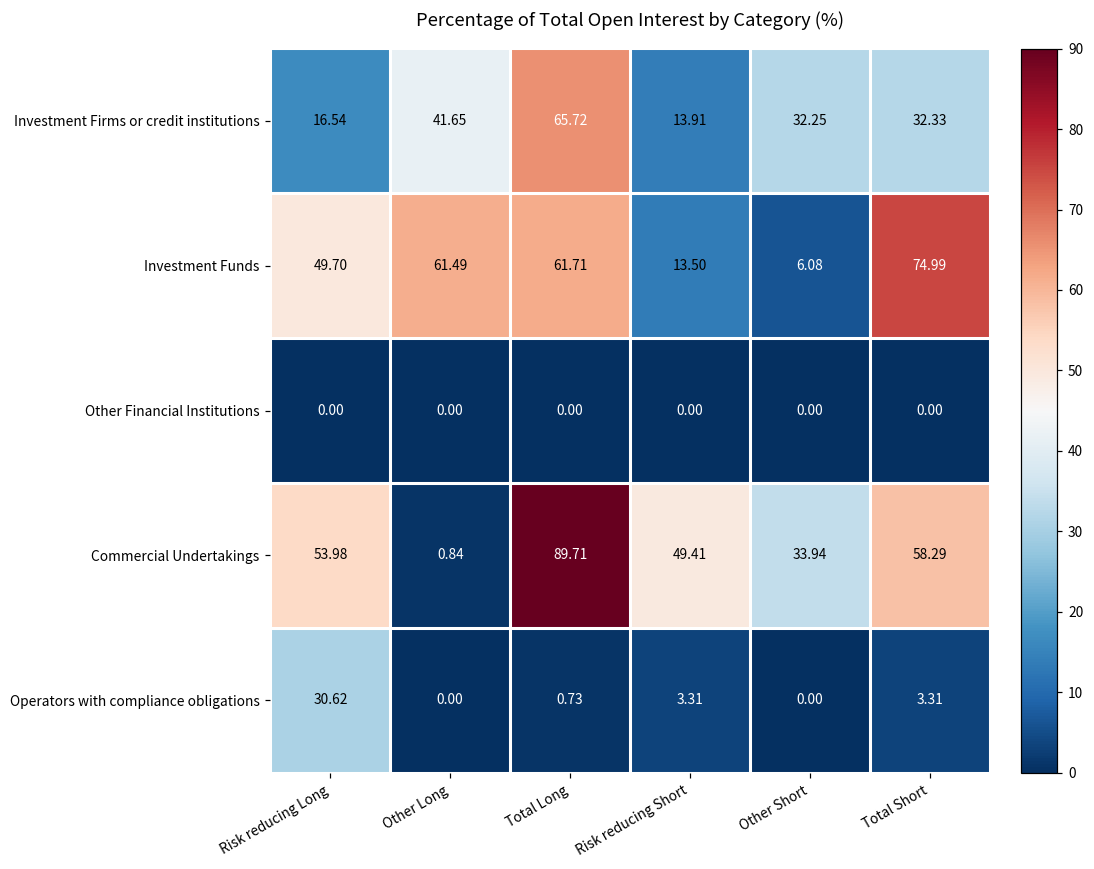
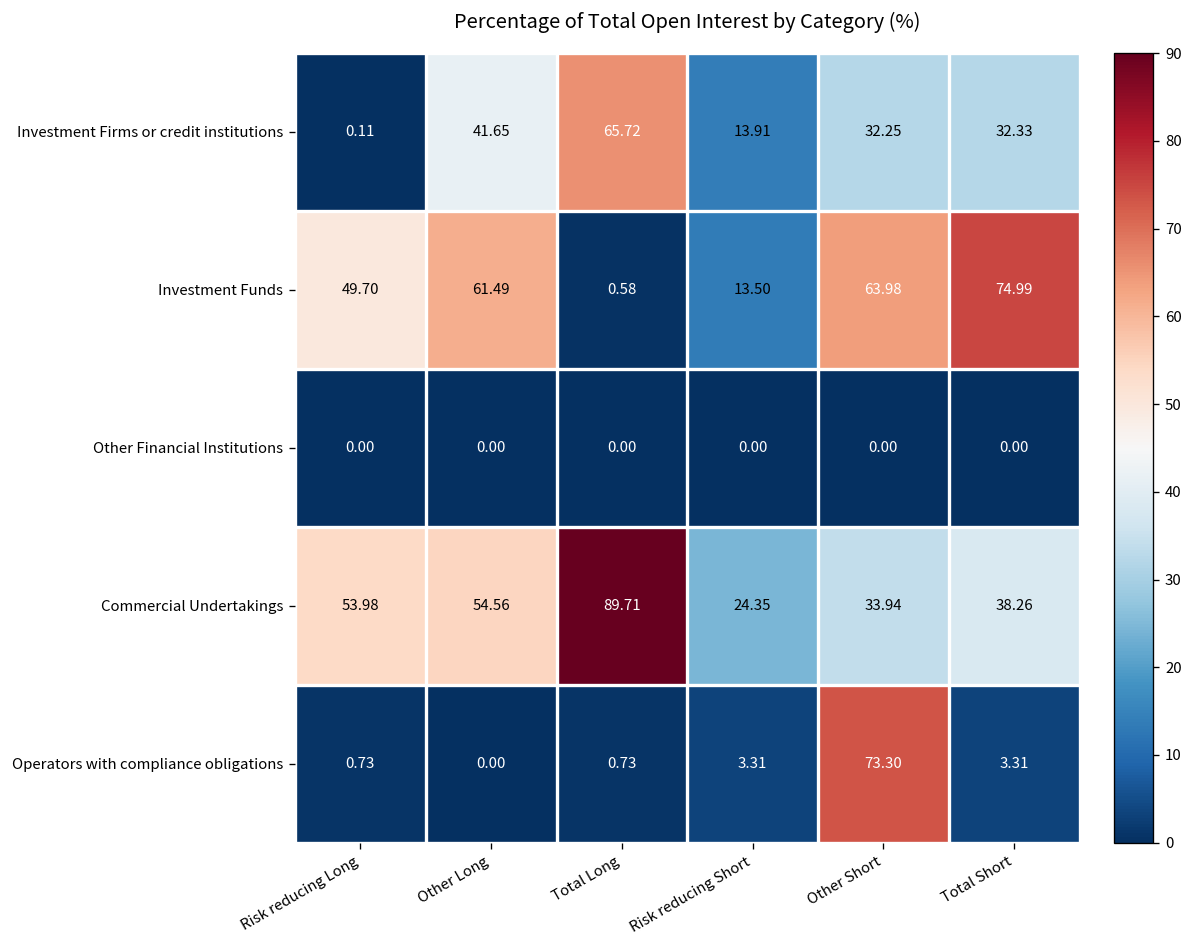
Investment Firms or credit institutions, Risk reducing Long: 16.54 -> 0.11
Investment Funds, Total Long: 61.71 -> 0.58
Investment Funds, Other Short: 6.08 -> 63.98
Commercial Undertakings, Other Long: 0.84 -> 54.56
Commercial Undertakings, Risk reducing Short: 49.41 -> 24.35
Commercial Undertakings, Total Short: 58.29 -> 38.26
Operators with compliance obligations, Risk reducing Long: 30.62 -> 0.73
Operators with compliance obligations, Other Short: 0.00 -> 73.30
